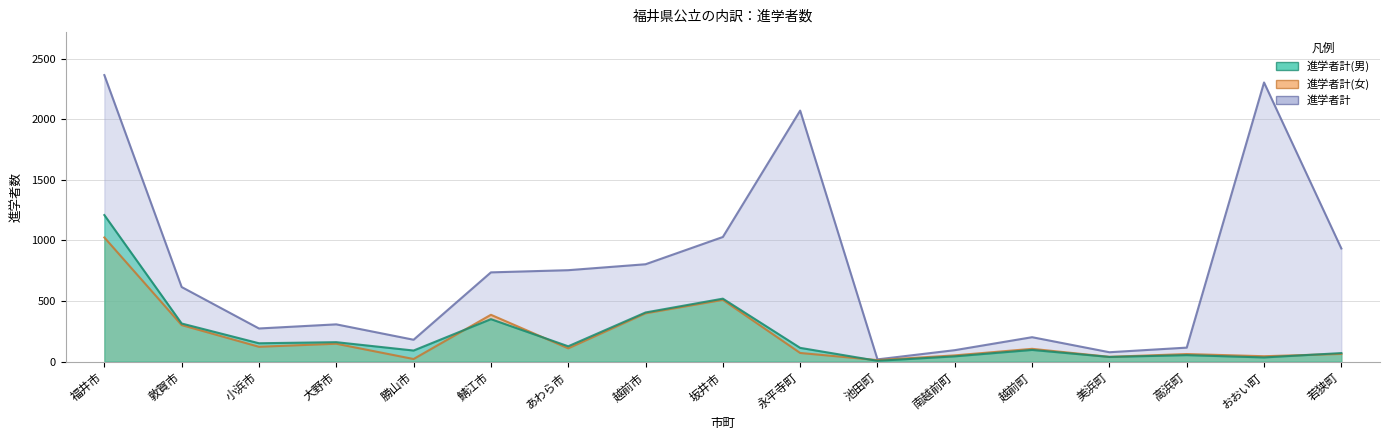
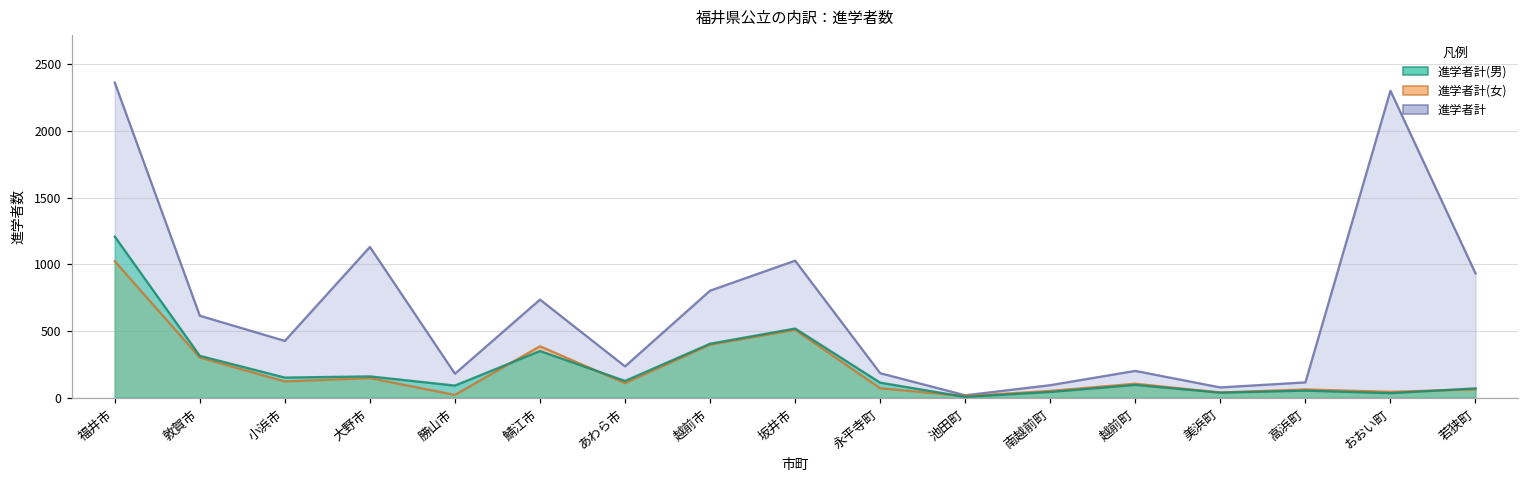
進学者計, 小浜市: 270 -> 430
進学者計, 大野市: 310 -> 1130
進学者計, あわら市: 750 -> 240
進学者計, 永平寺町: 2070 -> 180
